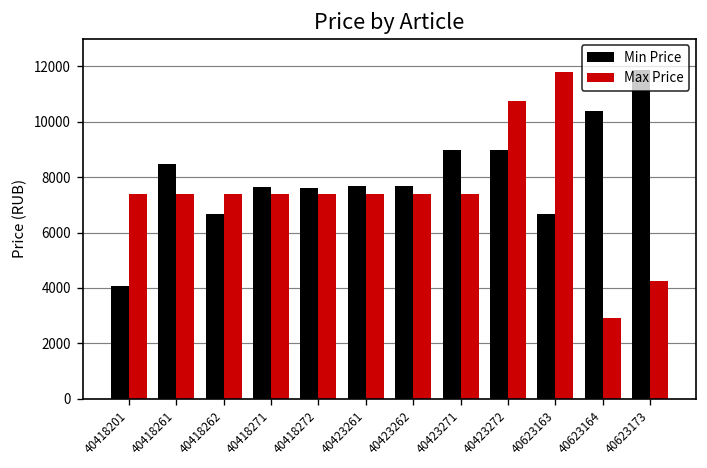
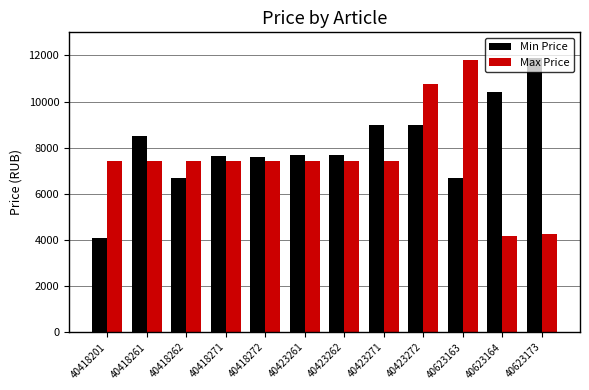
Max Price, 40623164: 2900 -> 4200
